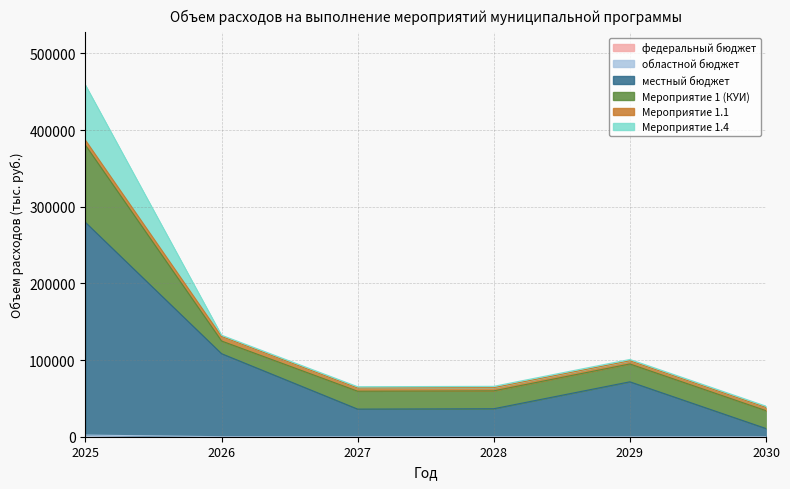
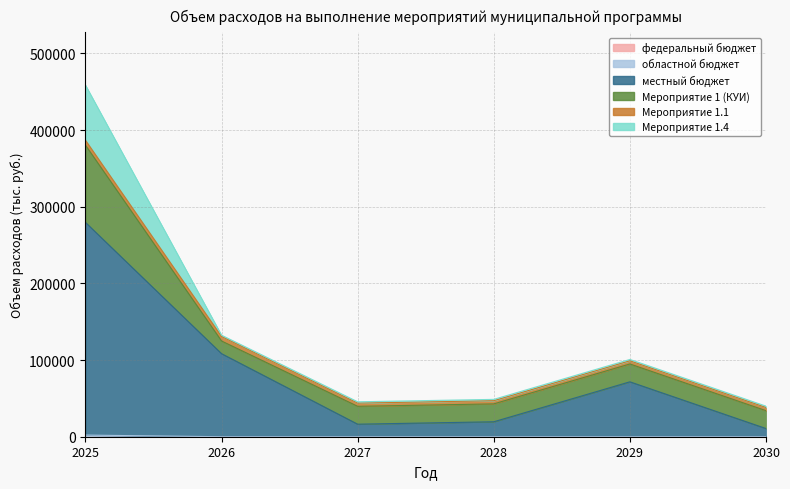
местный бюджет, 2027: 40000 -> 20000
местный бюджет, 2028: 40000 -> 20000
